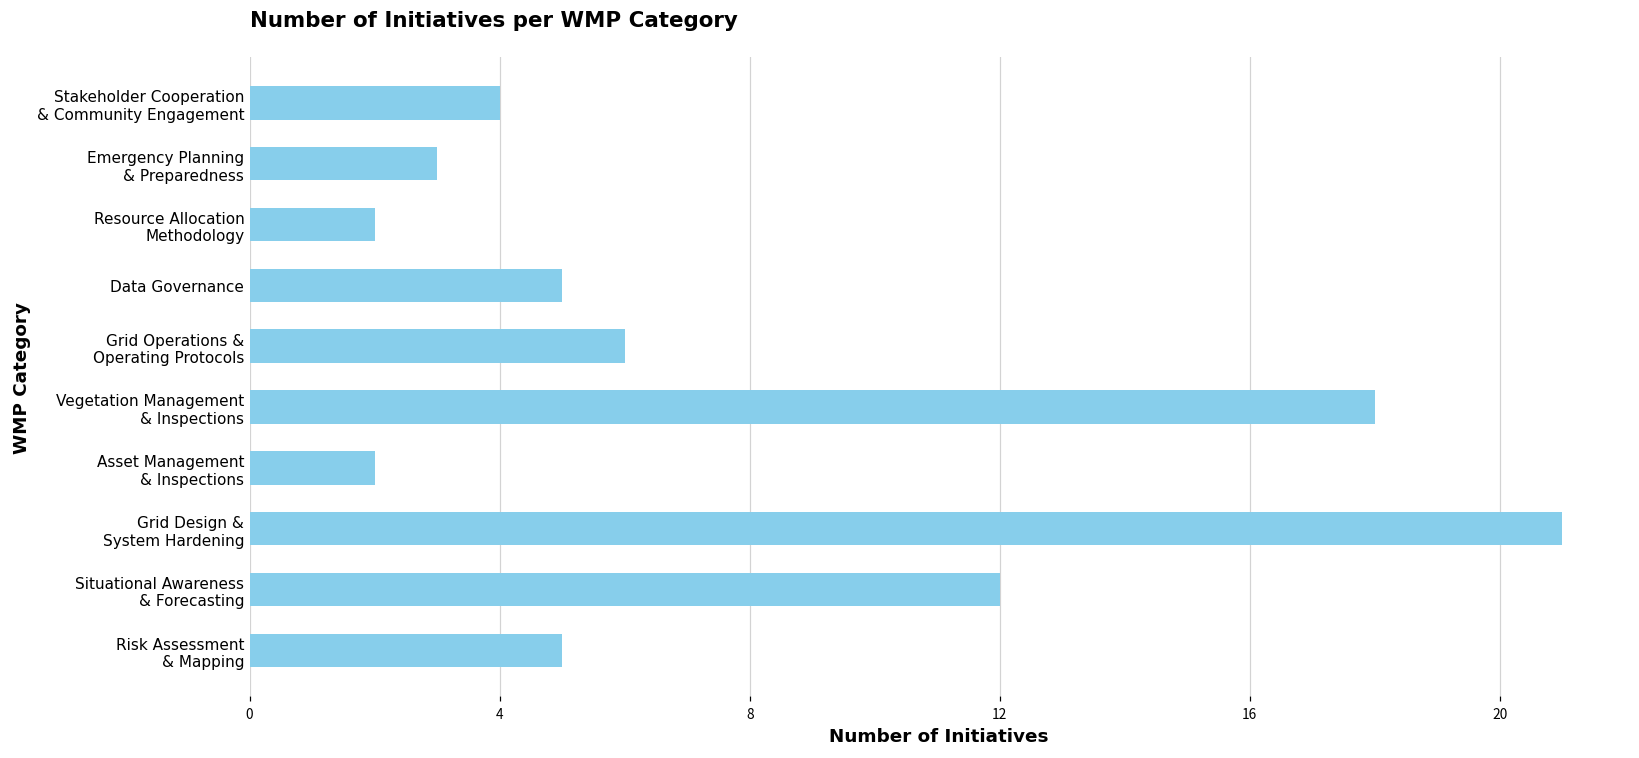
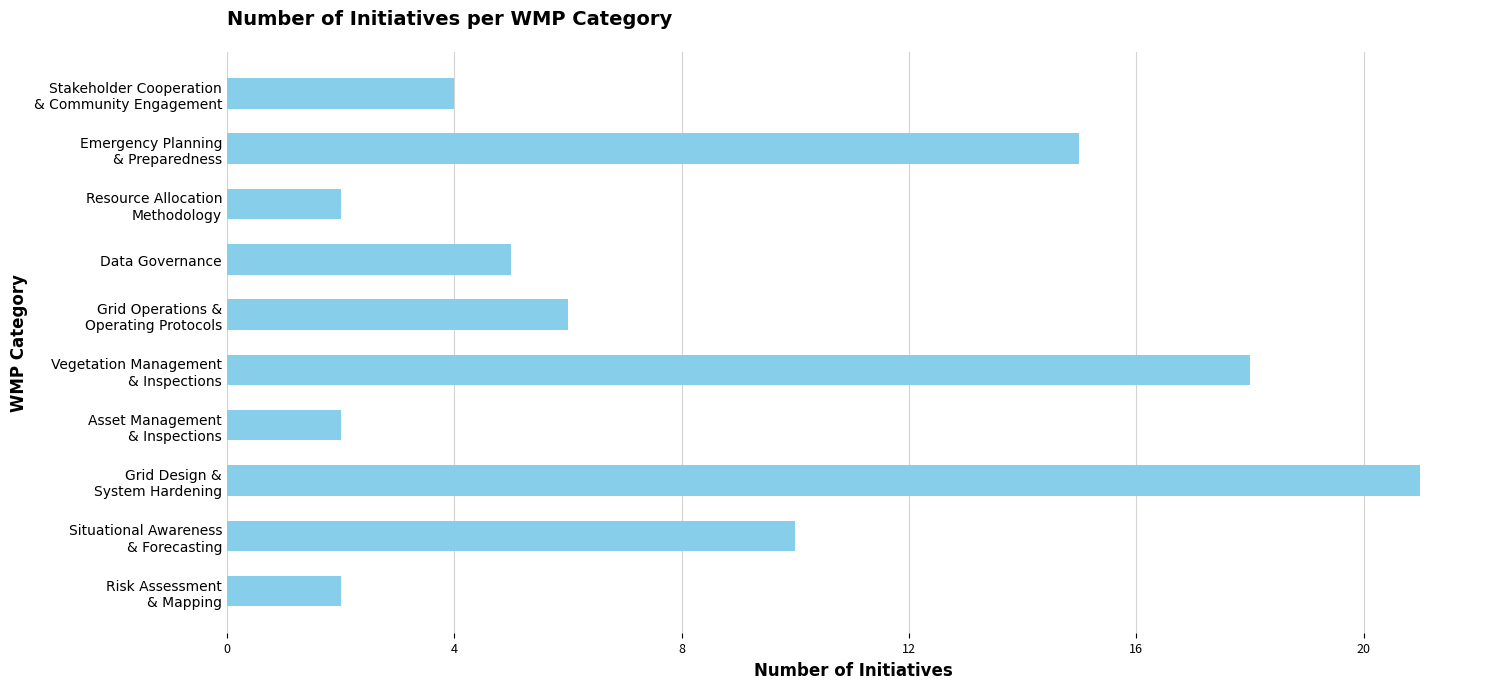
Emergency Planning & Preparedness: 3 -> 15
Situational Awareness & Forecasting: 12 -> 10
Risk Assessment & Mapping: 5 -> 2
